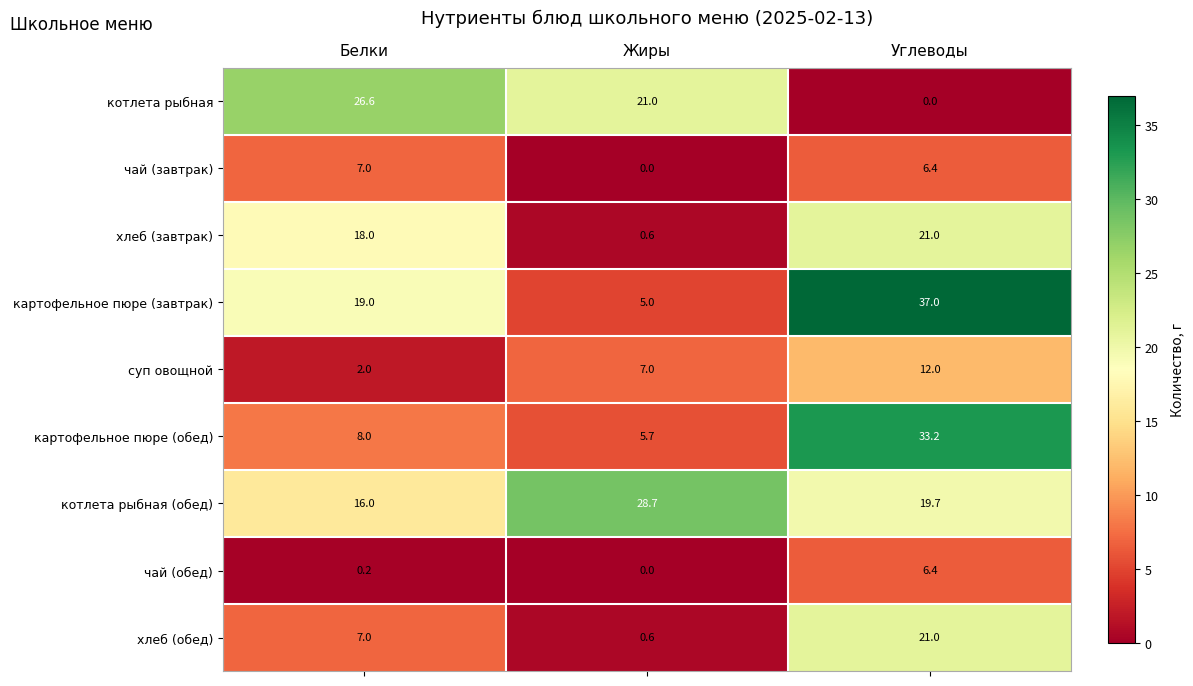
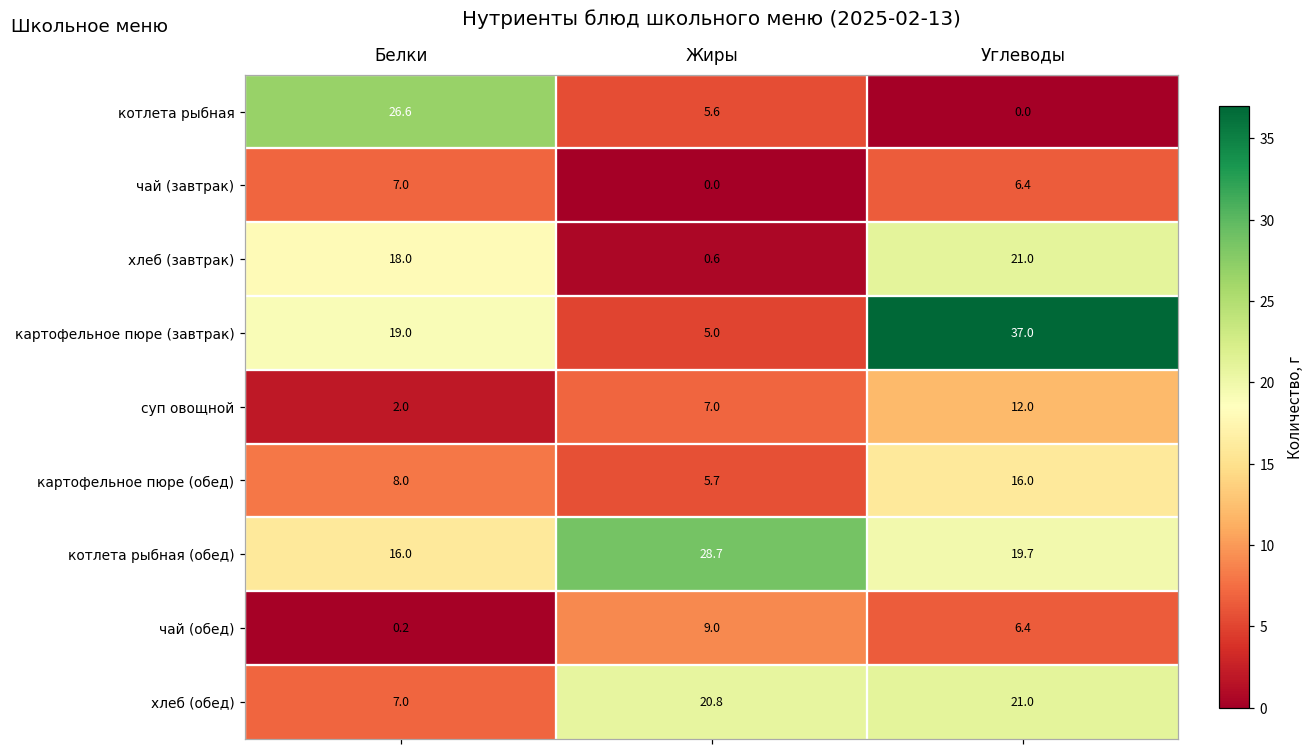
котлета рыбная, Жиры: 21.0 -> 5.6
картофельное пюре (обед), Углеводы: 33.2 -> 16.0
чай (обед), Жиры: 0.0 -> 9.0
хлеб (обед), Жиры: 0.6 -> 20.8
